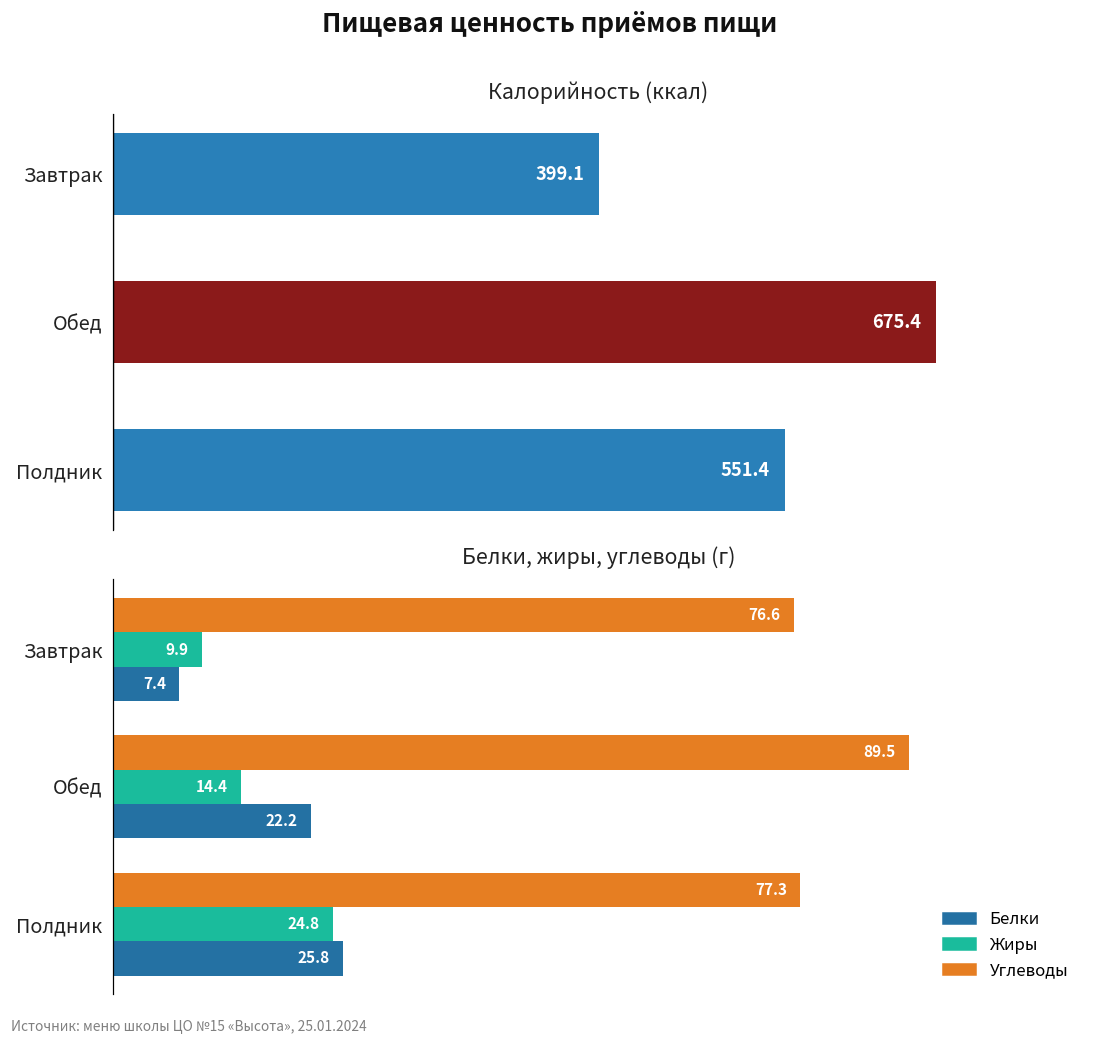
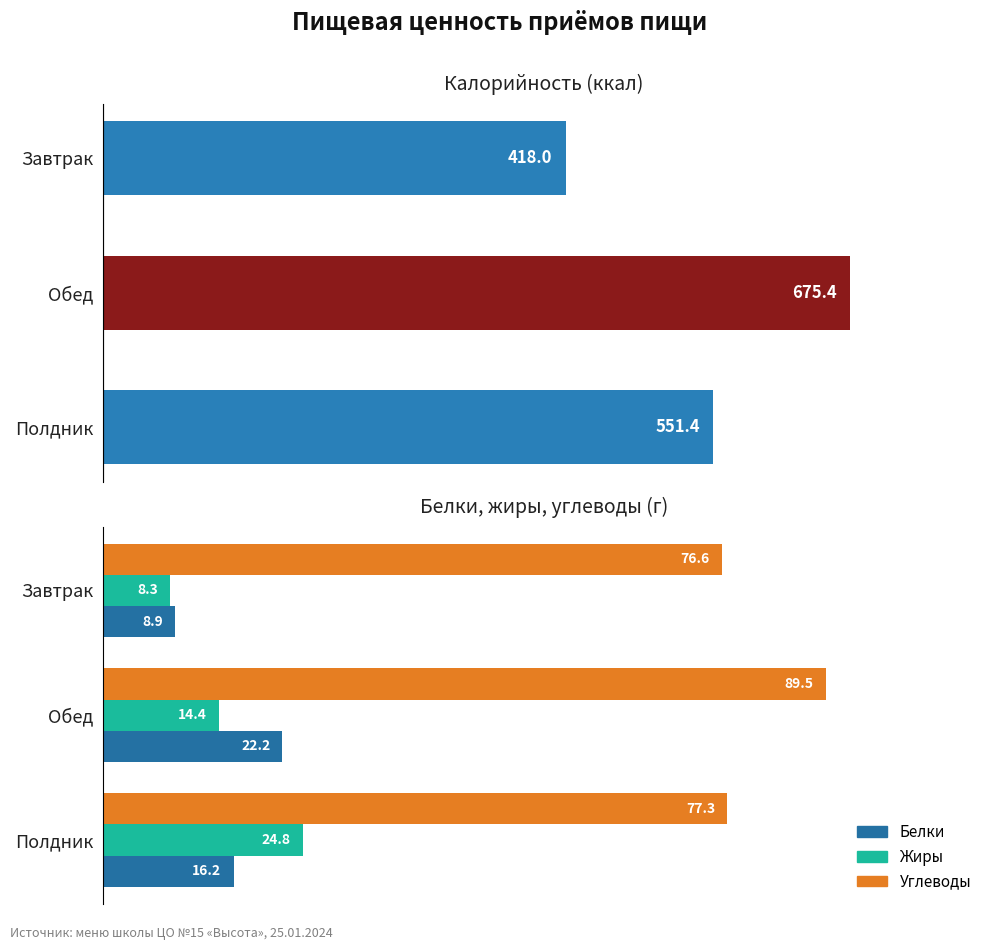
Калорийность (ккал), Завтрак: 399.1 -> 418.0
Белки, жиры, углеводы (г), Жиры, Завтрак: 9.9 -> 8.3
Белки, жиры, углеводы (г), Белки, Завтрак: 7.4 -> 8.9
Белки, жиры, углеводы (г), Белки, Полдник: 25.8 -> 16.2
